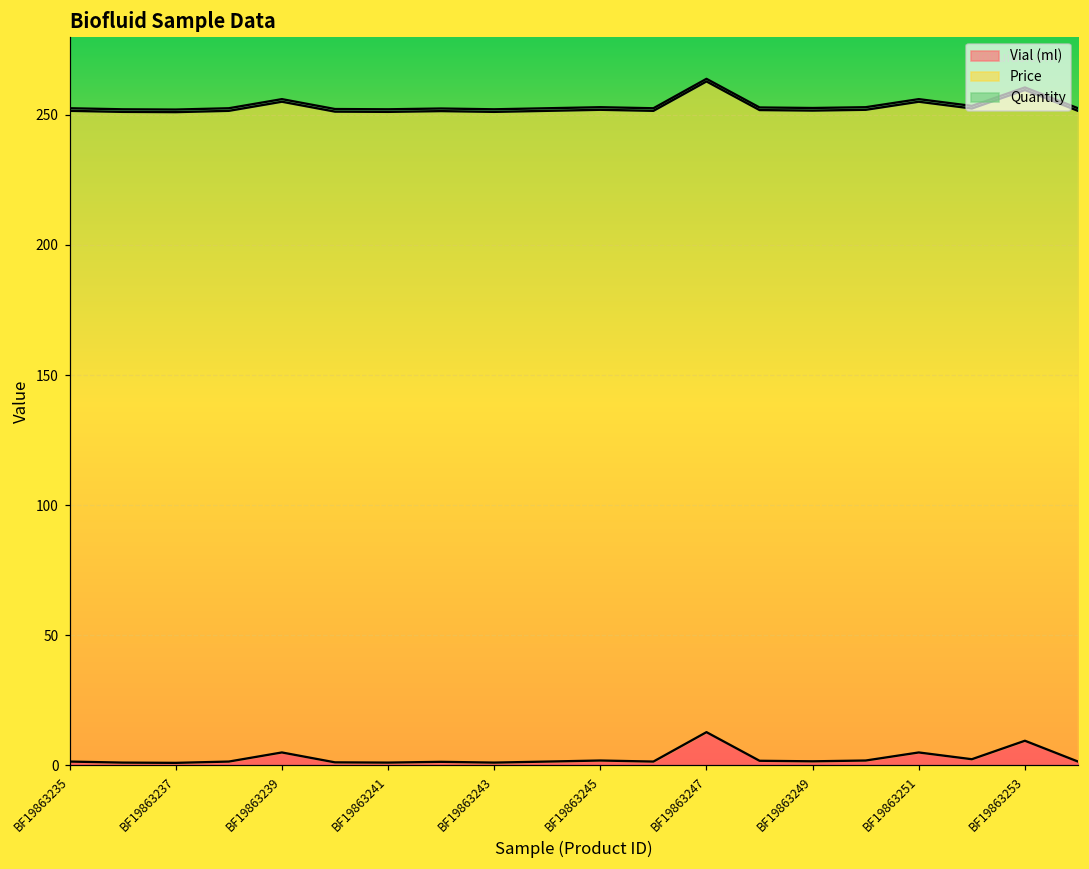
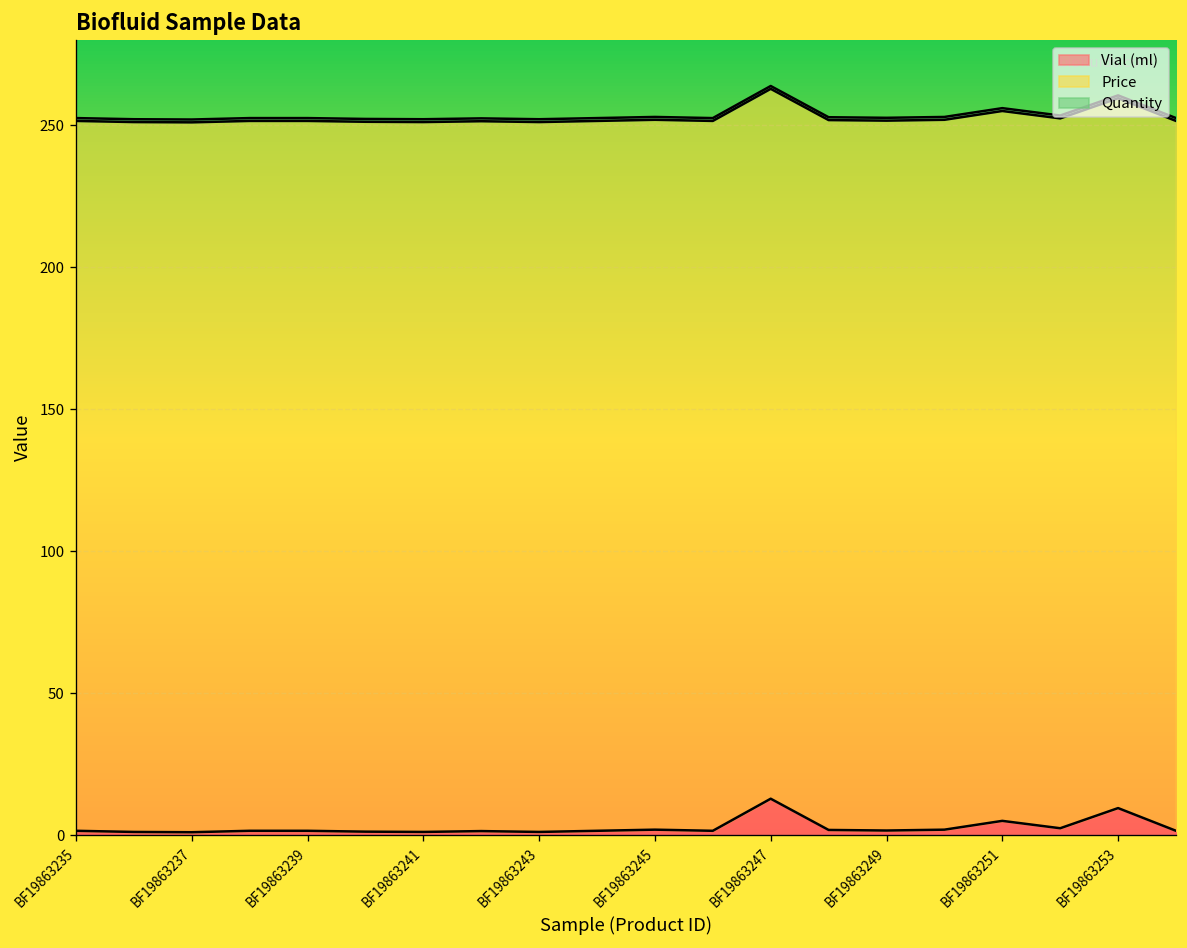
Vial (ml), BF19863239: 5 -> 2
